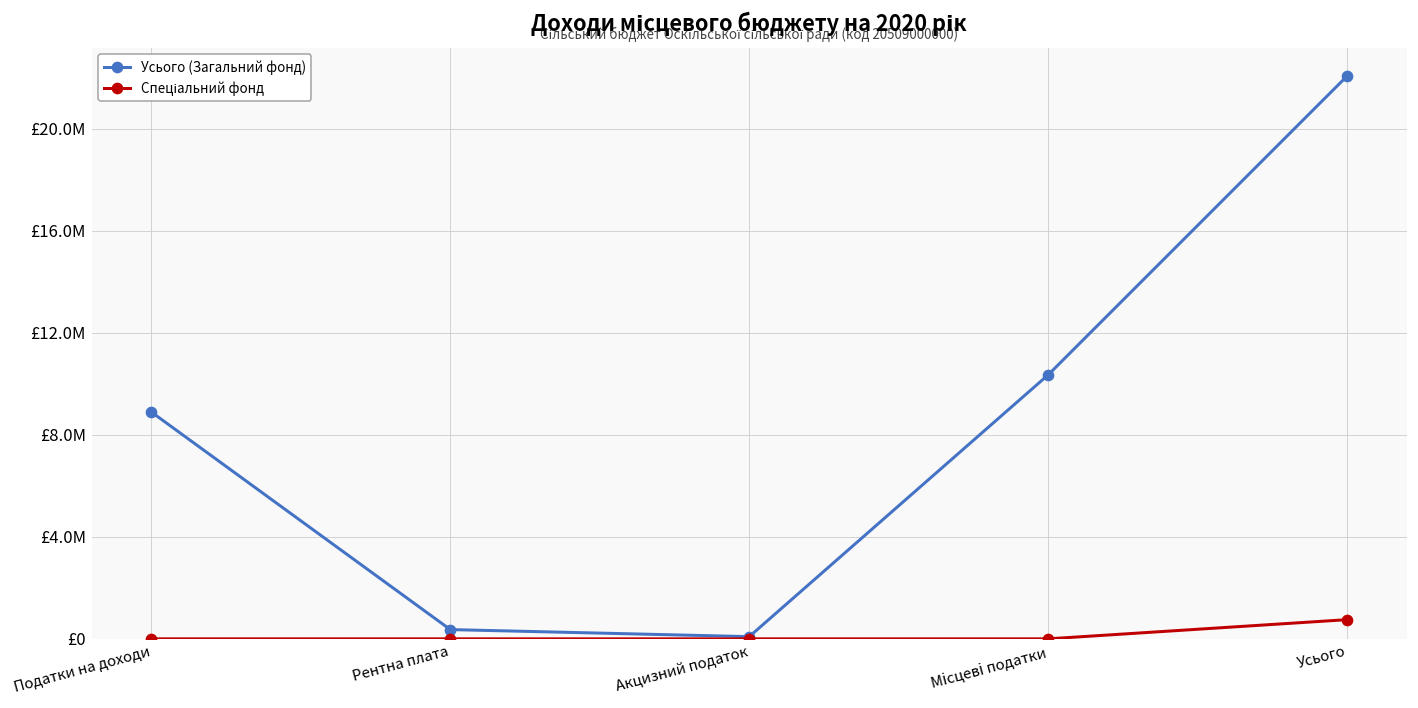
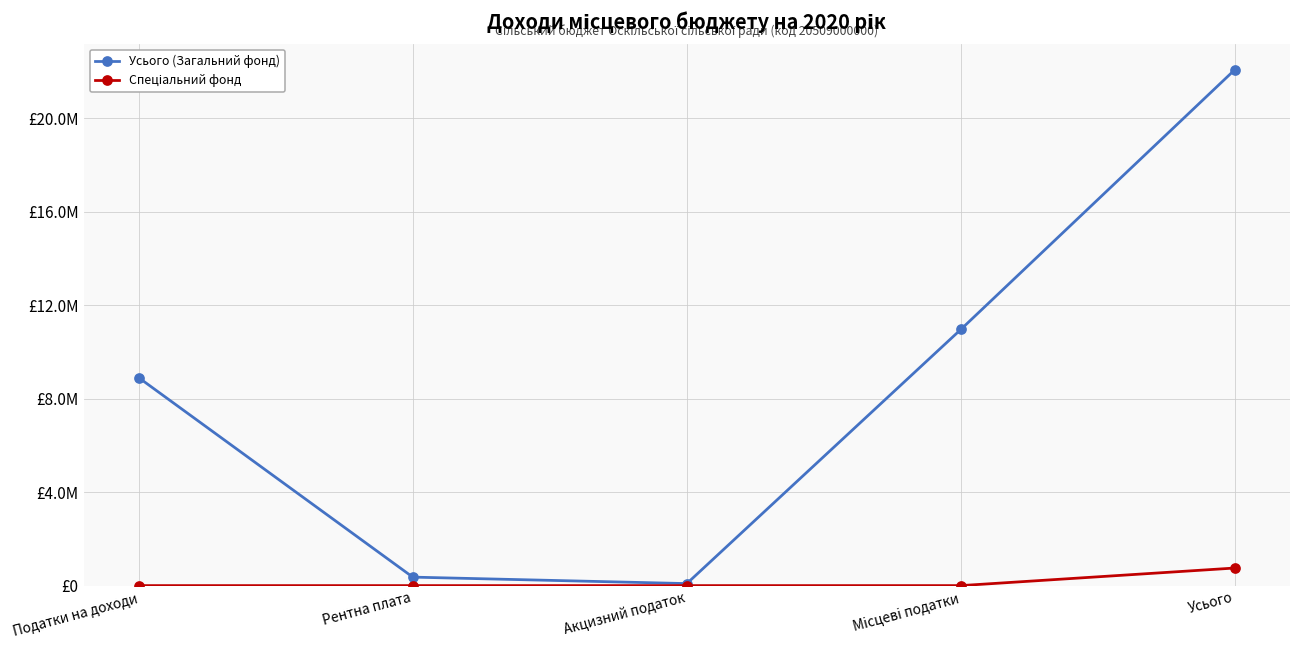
Усього (Загальний фонд), Місцеві податки: £10400000 -> £11000000
